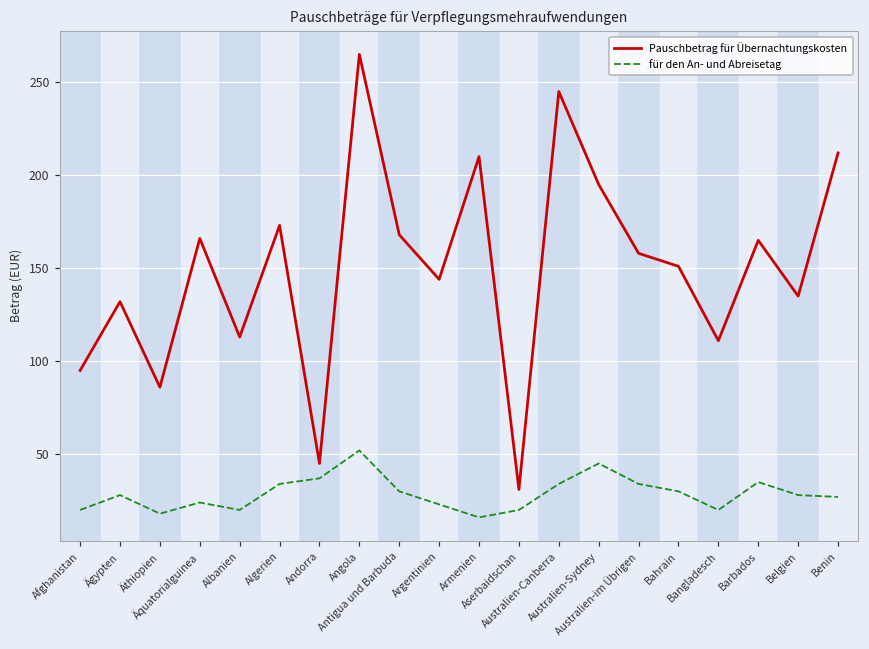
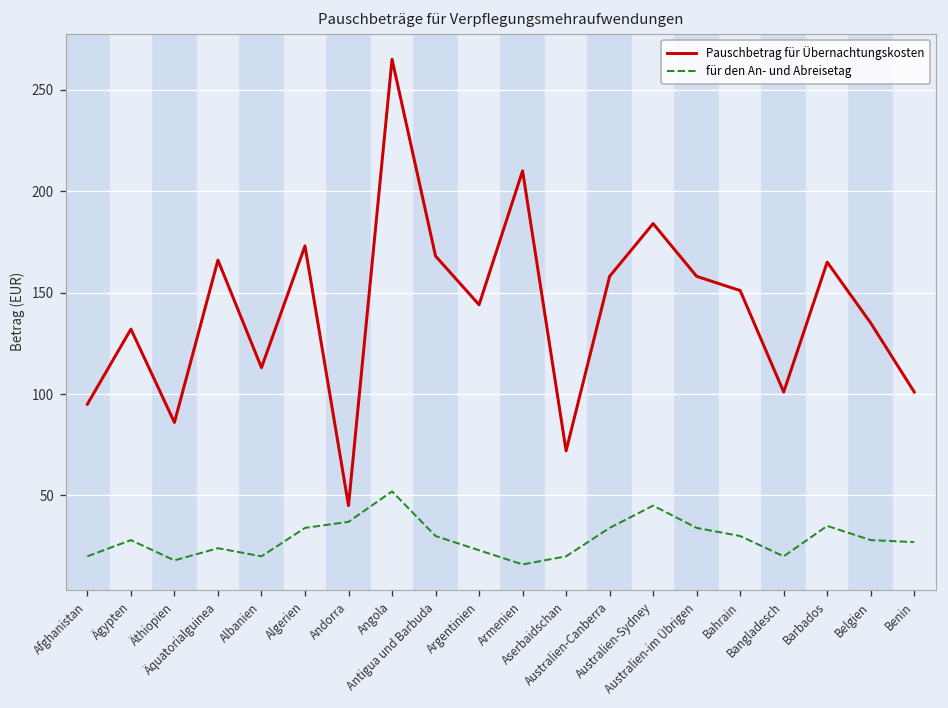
Pauschbetrag für Übernachtungskosten, Aserbaidschan: 31 -> 72
Pauschbetrag für Übernachtungskosten, Australien-Canberra: 245 -> 158
Pauschbetrag für Übernachtungskosten, Australien-Sydney: 195 -> 184
Pauschbetrag für Übernachtungskosten, Bangladesch: 111 -> 101
Pauschbetrag für Übernachtungskosten, Benin: 212 -> 101
